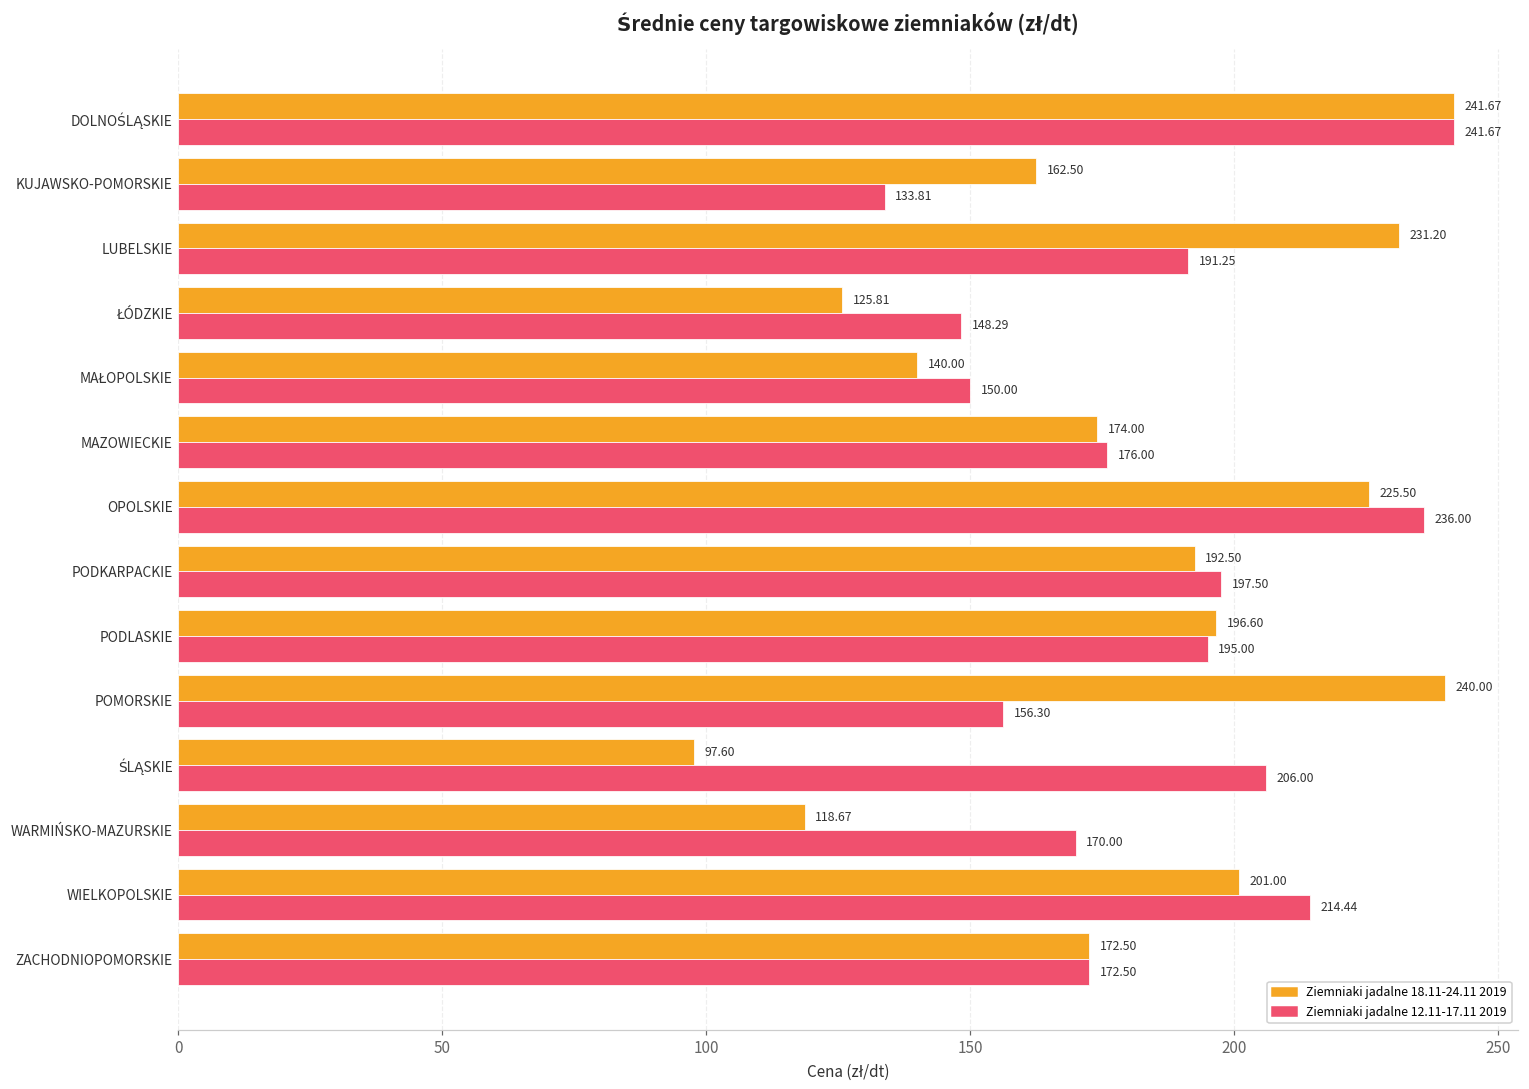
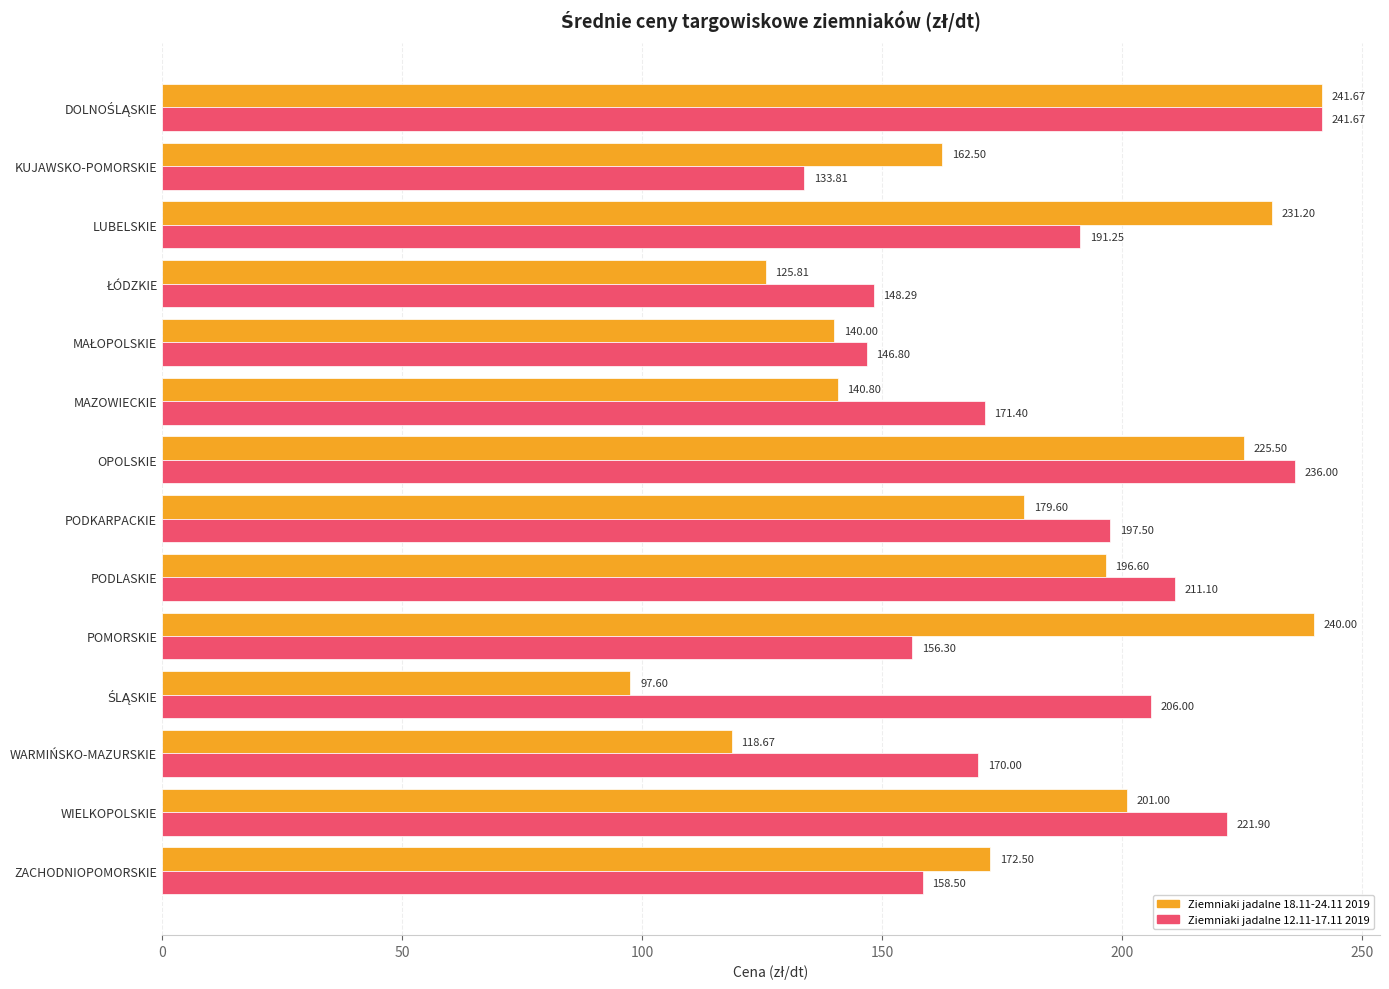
Ziemniaki jadalne 12.11-17.11 2019, MAŁOPOLSKIE: 150.00 -> 146.80
Ziemniaki jadalne 18.11-24.11 2019, MAZOWIECKIE: 174.00 -> 140.80
Ziemniaki jadalne 12.11-17.11 2019, MAZOWIECKIE: 176.00 -> 171.40
Ziemniaki jadalne 18.11-24.11 2019, PODKARPACKIE: 192.50 -> 179.60
Ziemniaki jadalne 12.11-17.11 2019, PODLASKIE: 195.00 -> 211.10
Ziemniaki jadalne 12.11-17.11 2019, WIELKOPOLSKIE: 214.44 -> 221.90
Ziemniaki jadalne 12.11-17.11 2019, ZACHODNIOPOMORSKIE: 172.50 -> 158.50
